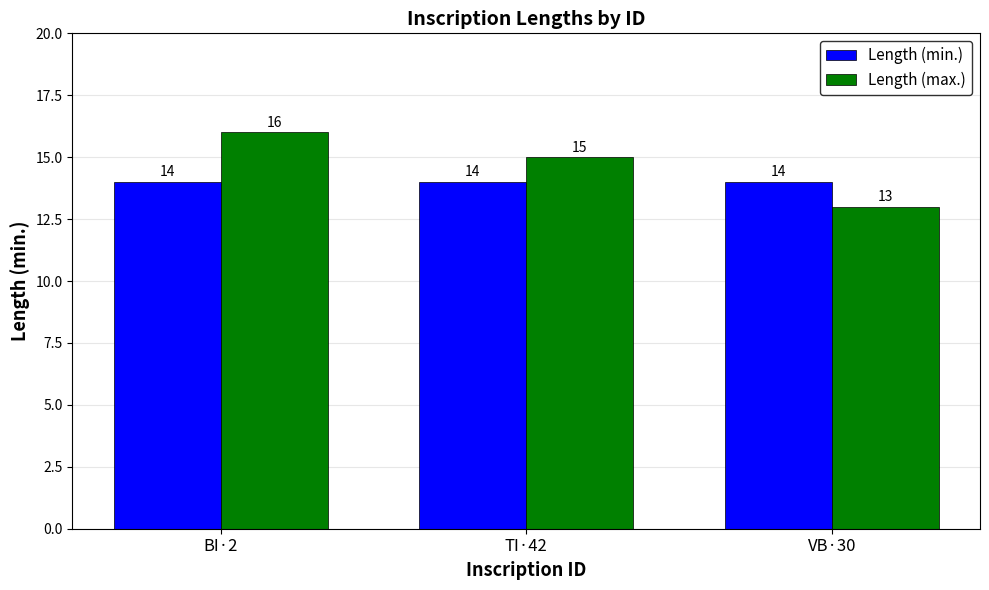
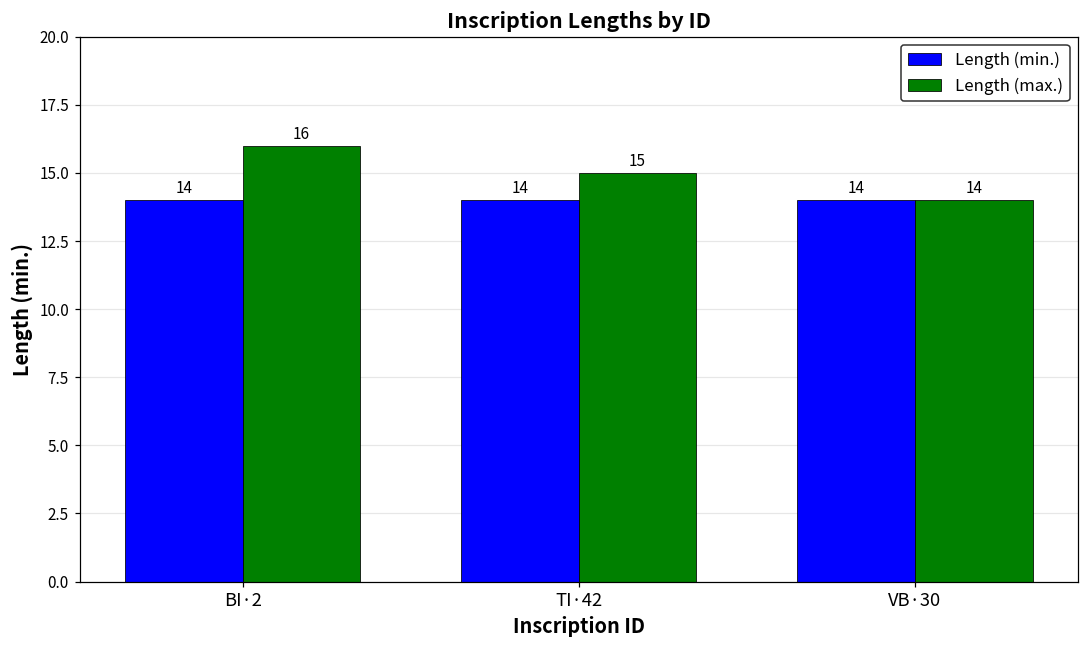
Length (max.), VB·30: 13 -> 14
